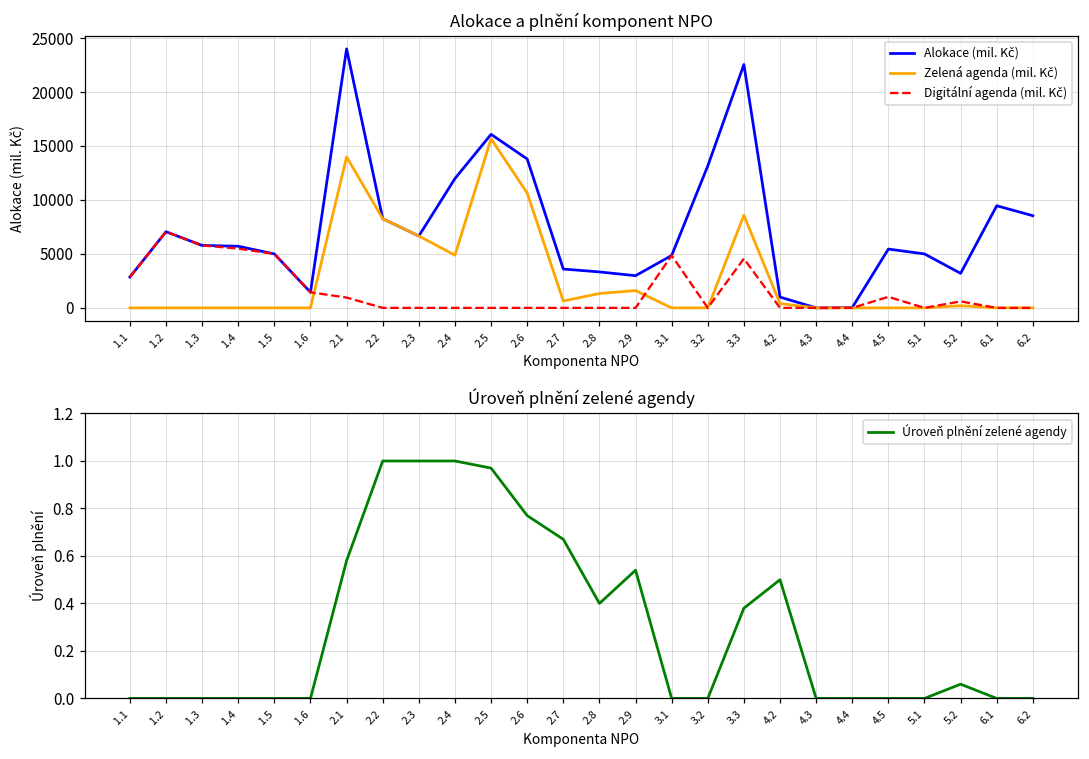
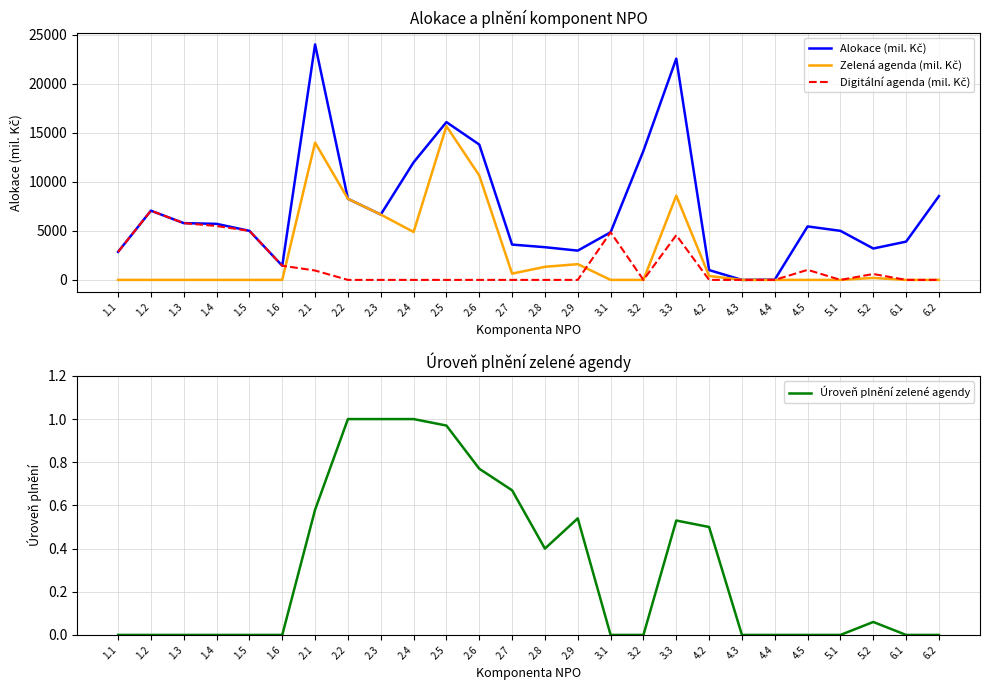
Alokace a plnění komponent NPO, Alokace (mil. Kč), 6.1: 9000 -> 4000
Úroveň plnění zelené agendy, 3.3: 0.38 -> 0.53
